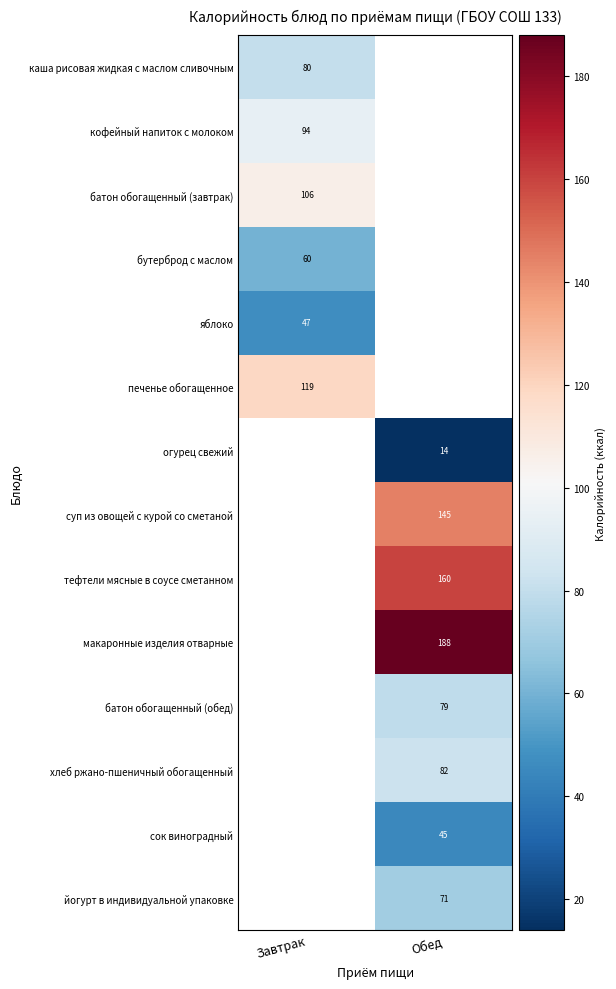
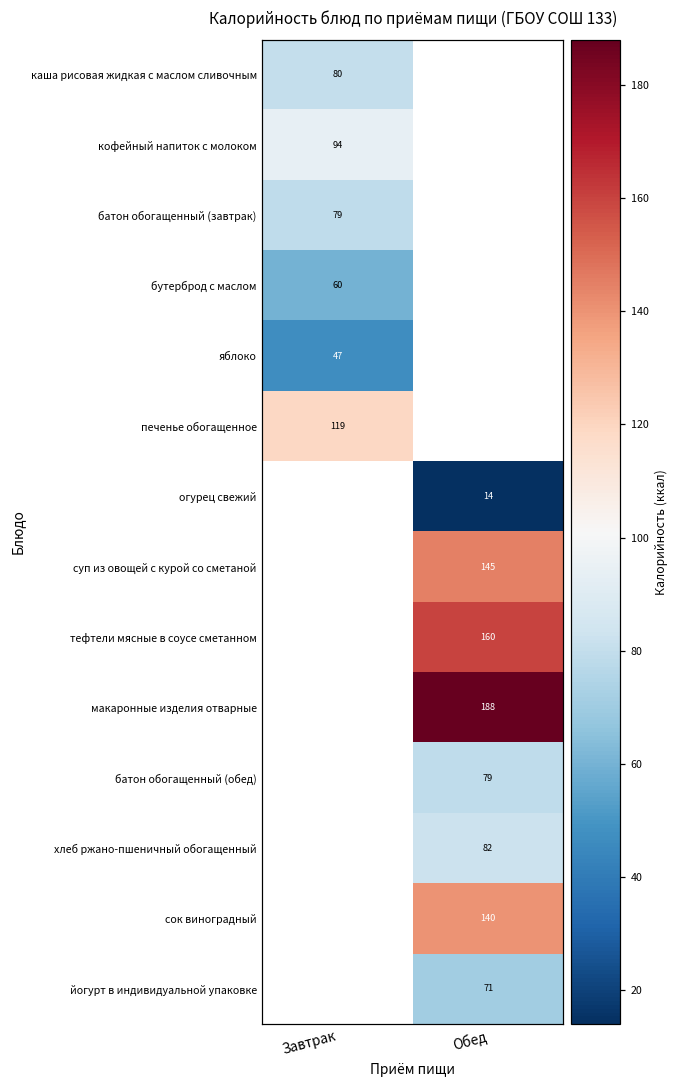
батон обогащенный (завтрак), Завтрак: 106 -> 79
сок виноградный, Обед: 45 -> 140
